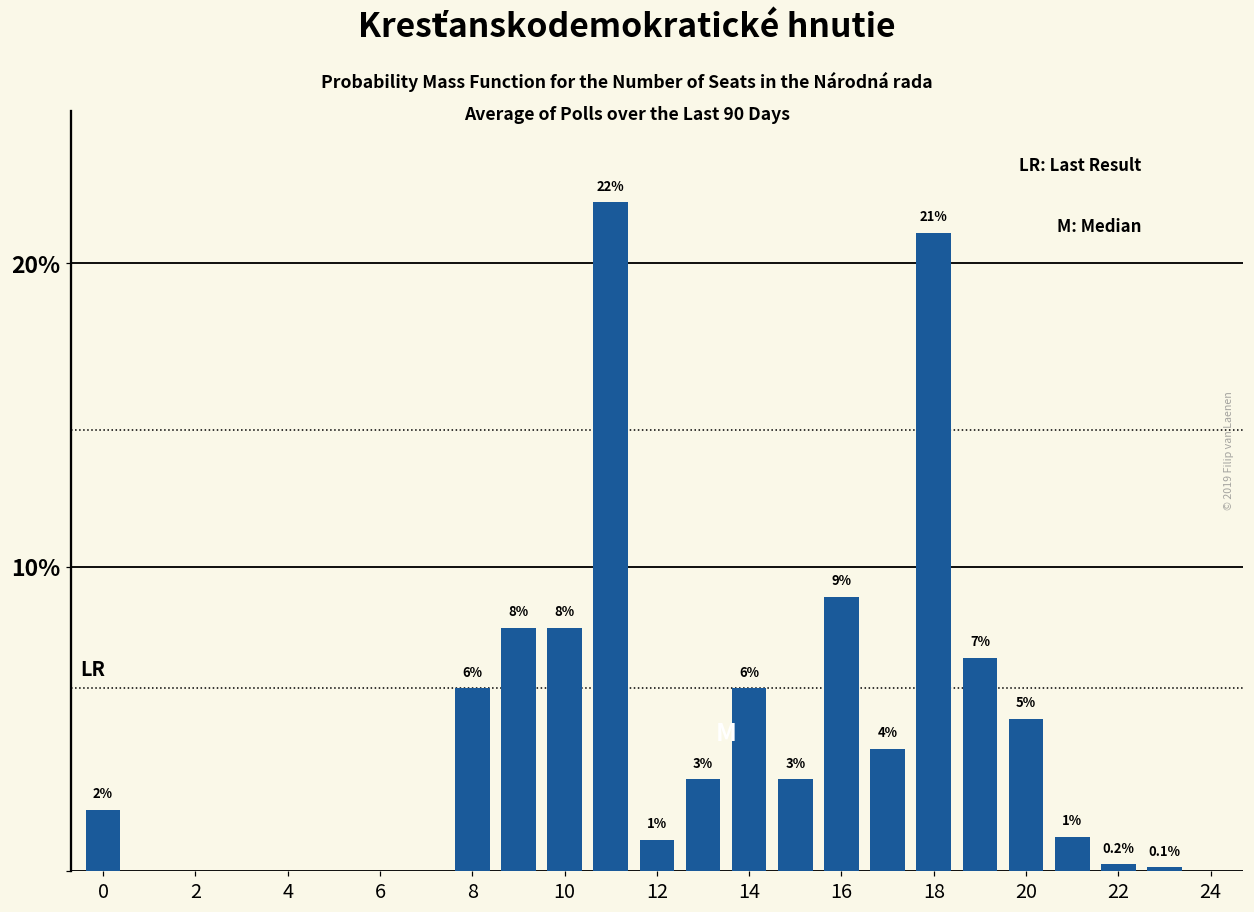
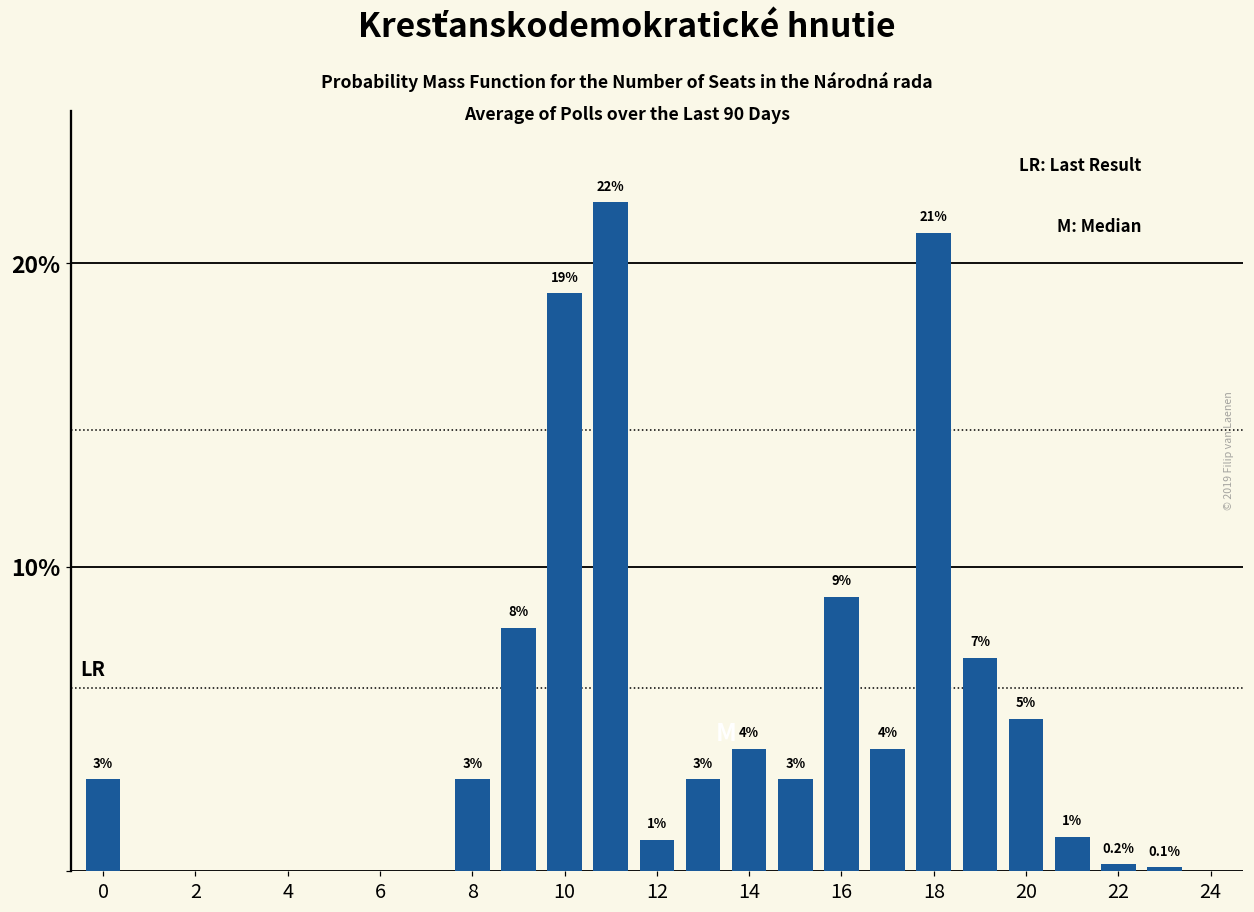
0: 2% -> 3%
8: 6% -> 3%
10: 8% -> 19%
14: 6% -> 4%
